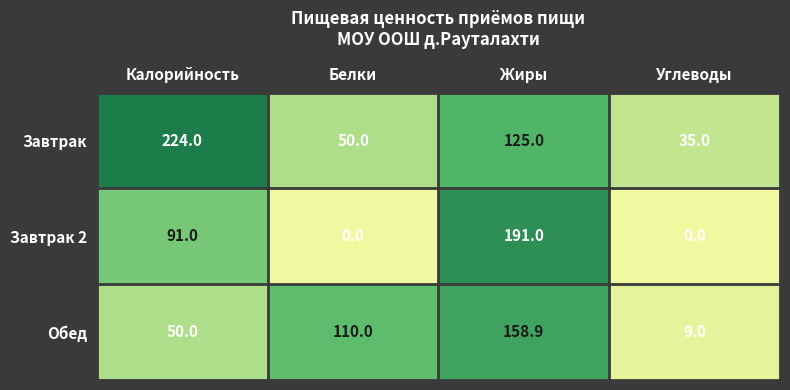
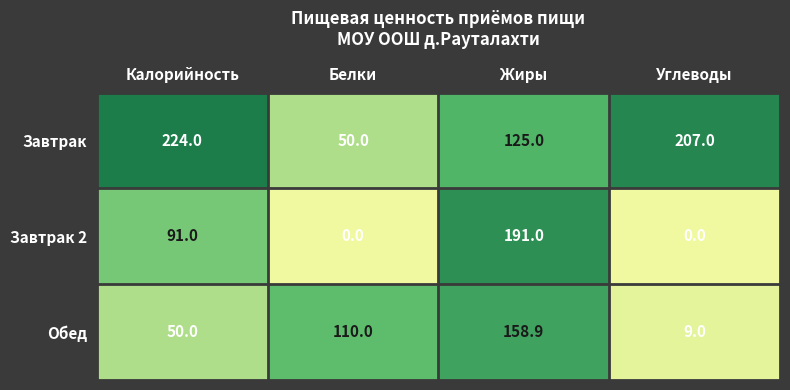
Завтрак, Углеводы: 35.0 -> 207.0
